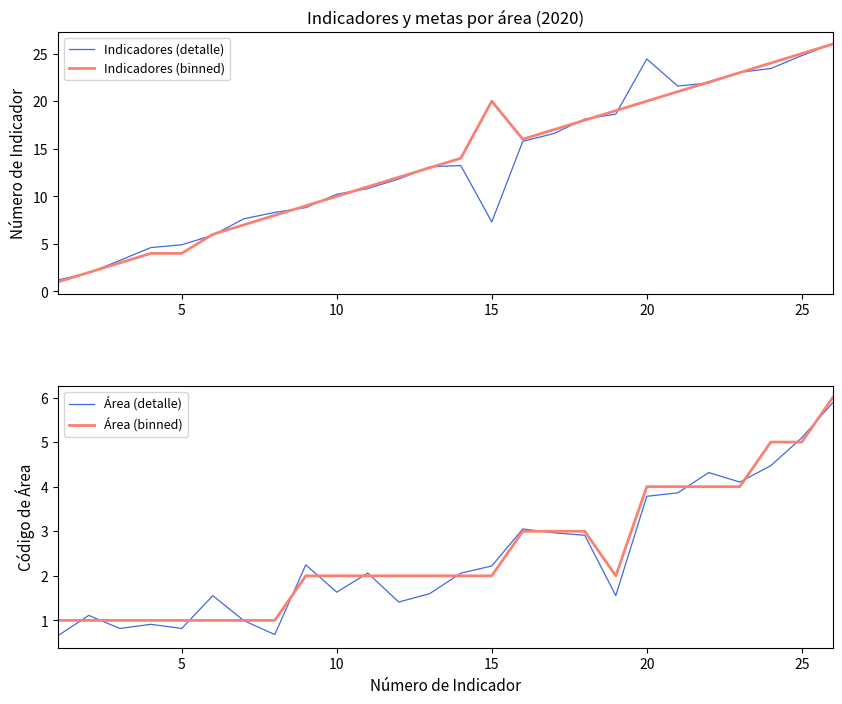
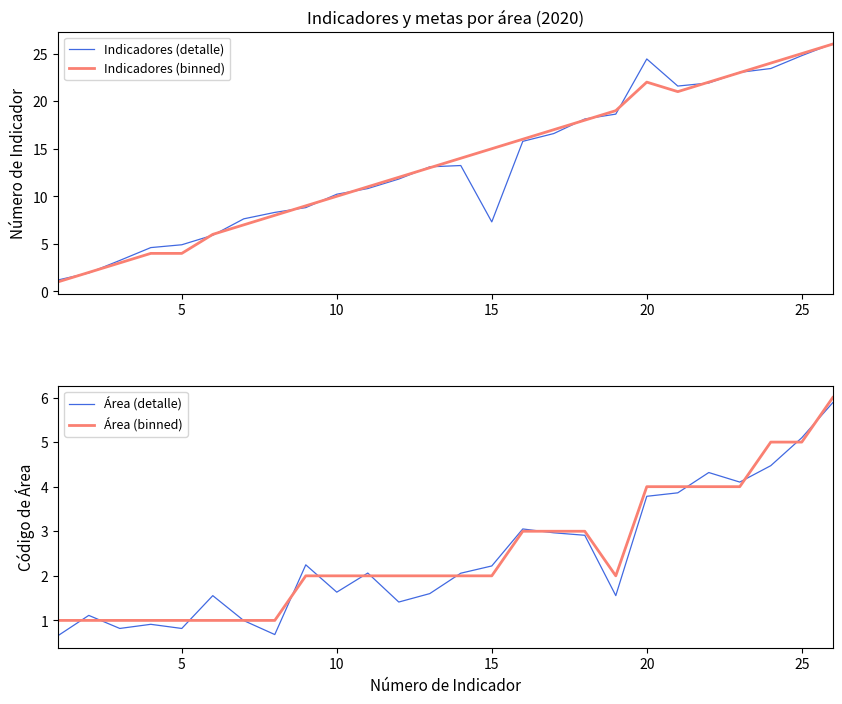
Indicadores y metas por área (2020), Indicadores (binned), 15: 20 -> 15
Indicadores y metas por área (2020), Indicadores (binned), 20: 20 -> 22
